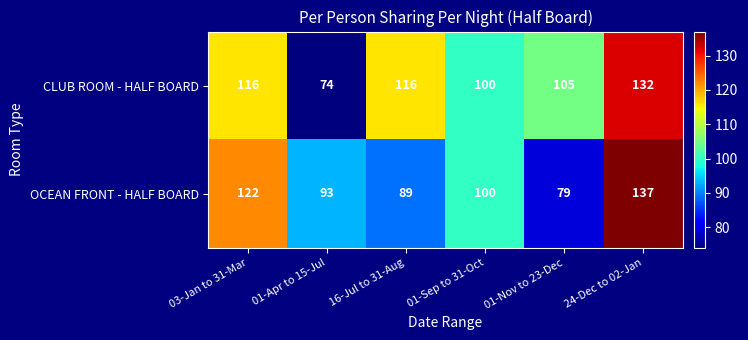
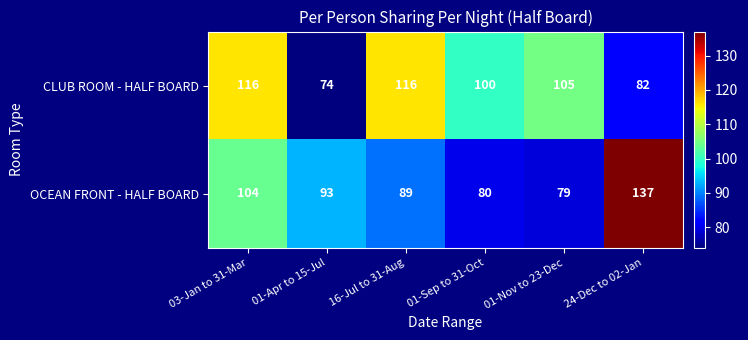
CLUB ROOM - HALF BOARD, 24-Dec to 02-Jan: 132 -> 82
OCEAN FRONT - HALF BOARD, 03-Jan to 31-Mar: 122 -> 104
OCEAN FRONT - HALF BOARD, 01-Sep to 31-Oct: 100 -> 80
